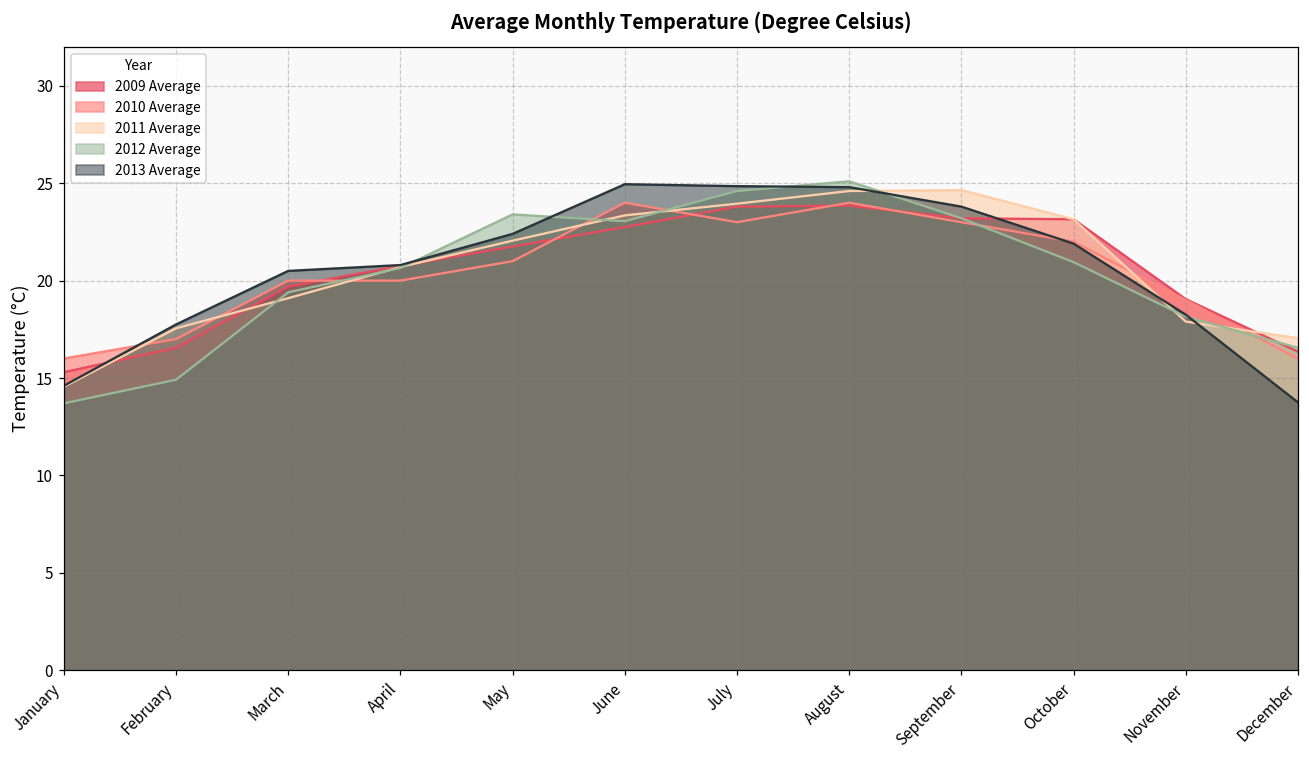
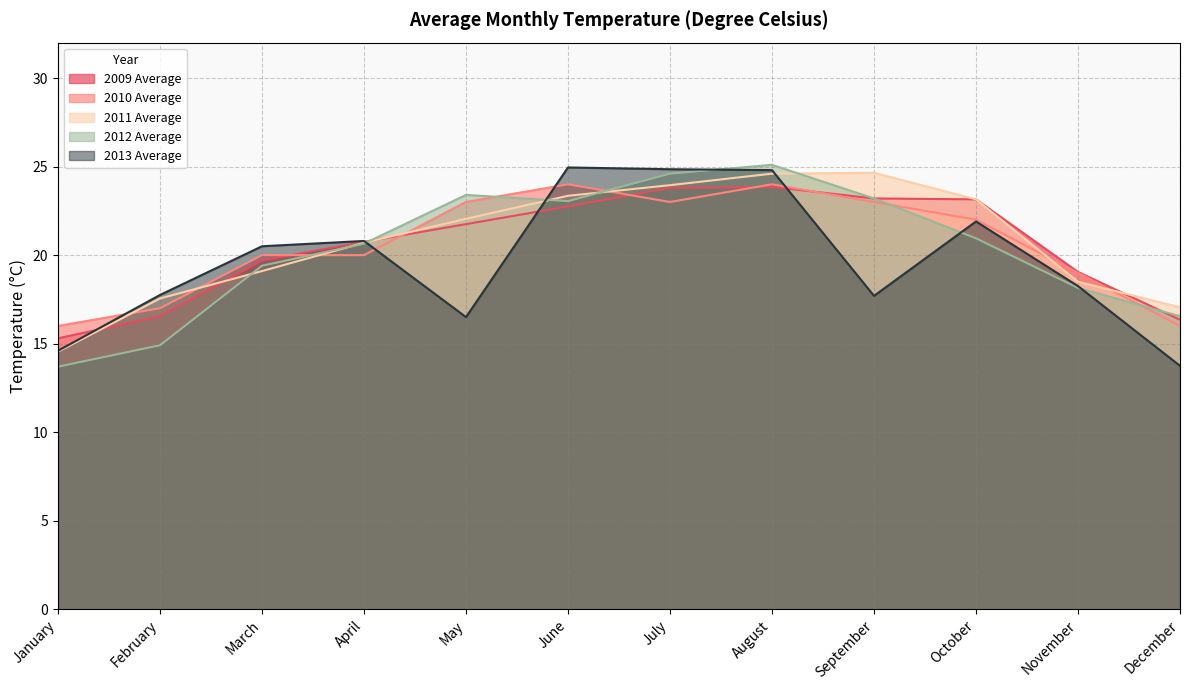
2010 Average, May: 21 -> 23
2013 Average, May: 22.4 -> 16.5
2013 Average, September: 23.8 -> 17.7
2011 Average, November: 17.9 -> 18.5
